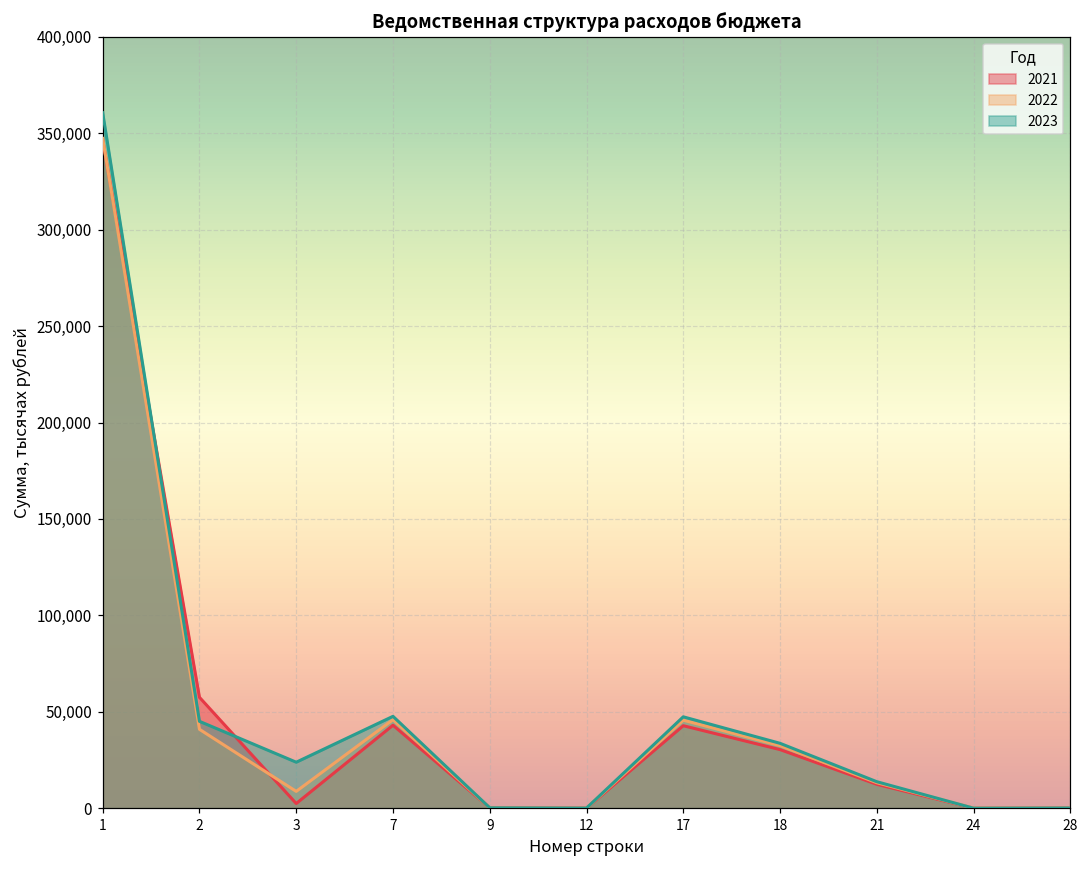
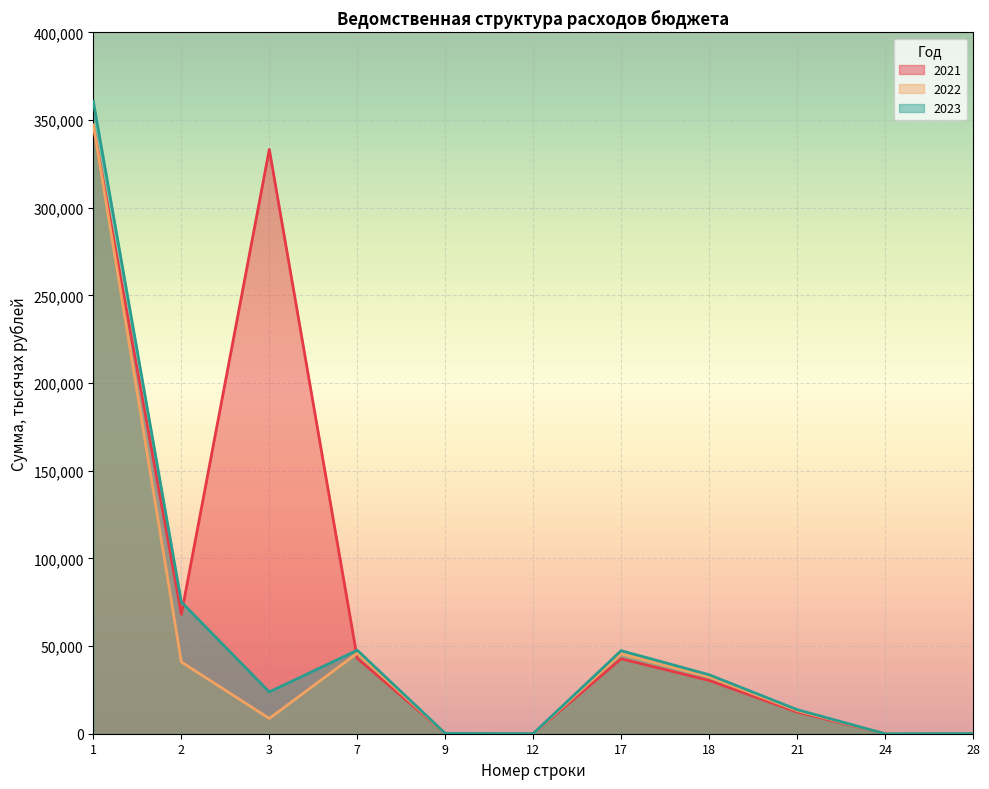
2021, 2: 57,000 -> 68,000
2023, 2: 45,000 -> 75,000
2021, 3: 2,000 -> 333,000
